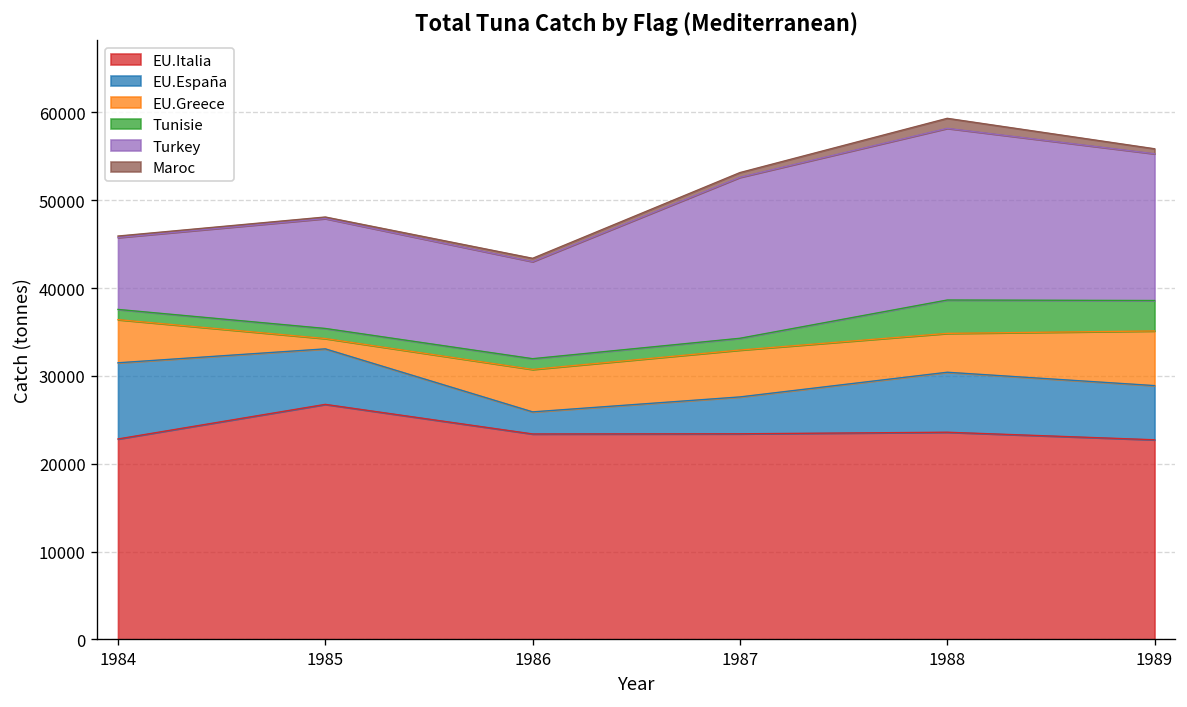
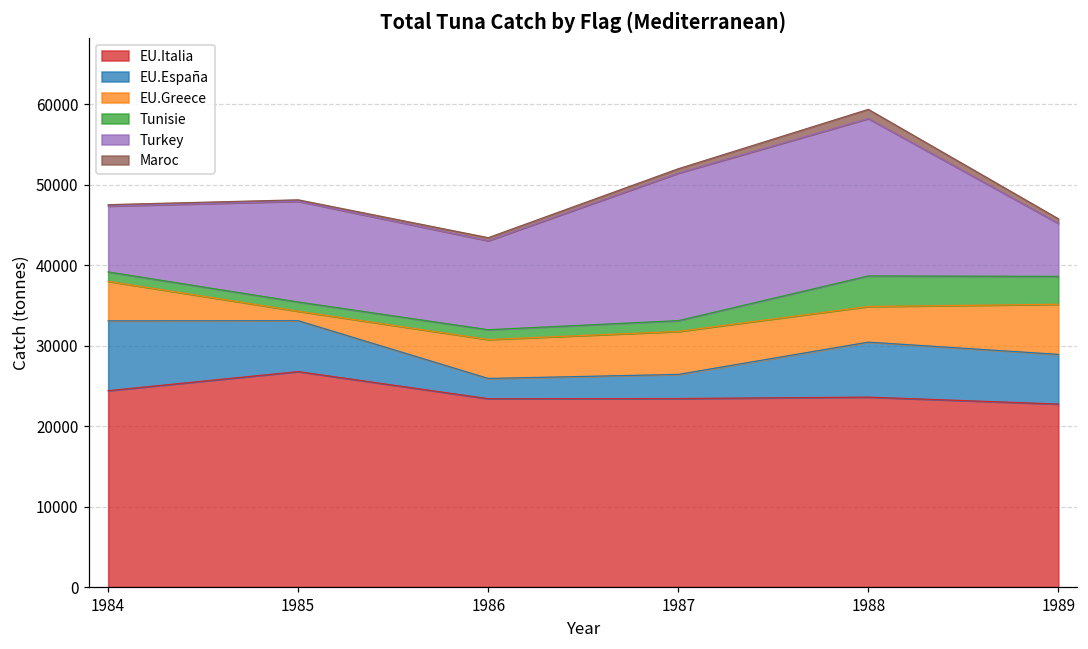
EU.Italia, 1984: 23000 -> 24000
EU.España, 1987: 4000 -> 3000
Turkey, 1989: 17000 -> 7000
